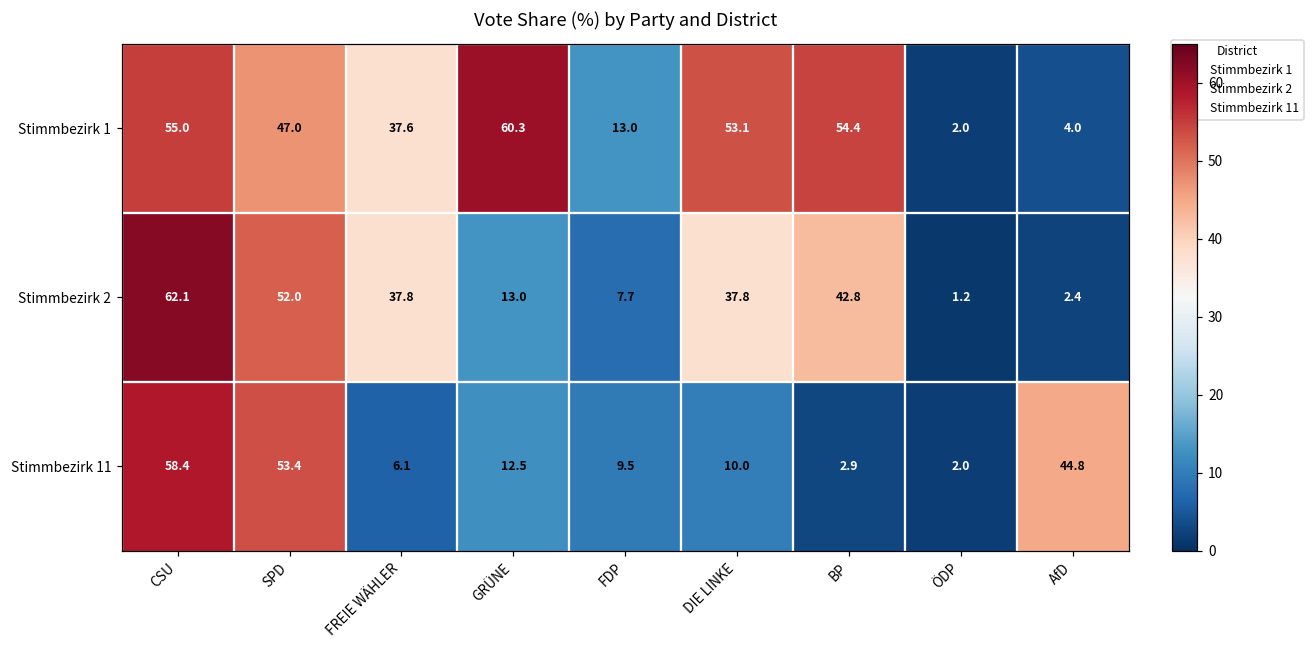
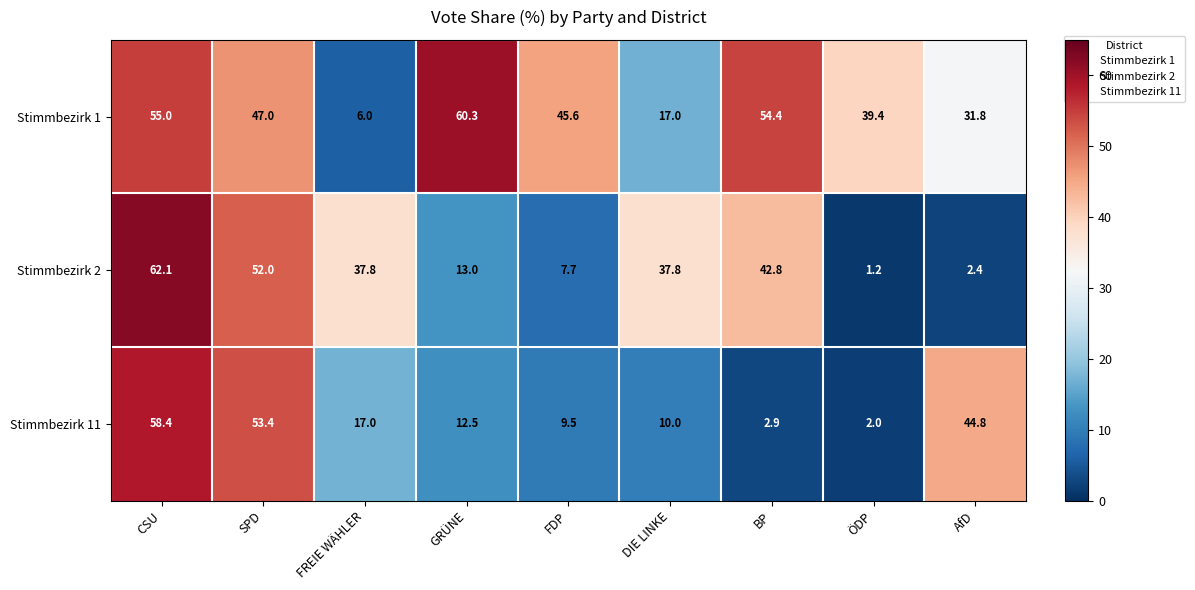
Stimmbezirk 1, FREIE WÄHLER: 37.6 -> 6.0
Stimmbezirk 1, FDP: 13.0 -> 45.6
Stimmbezirk 1, DIE LINKE: 53.1 -> 17.0
Stimmbezirk 1, ÖDP: 2.0 -> 39.4
Stimmbezirk 1, AfD: 4.0 -> 31.8
Stimmbezirk 11, FREIE WÄHLER: 6.1 -> 17.0
